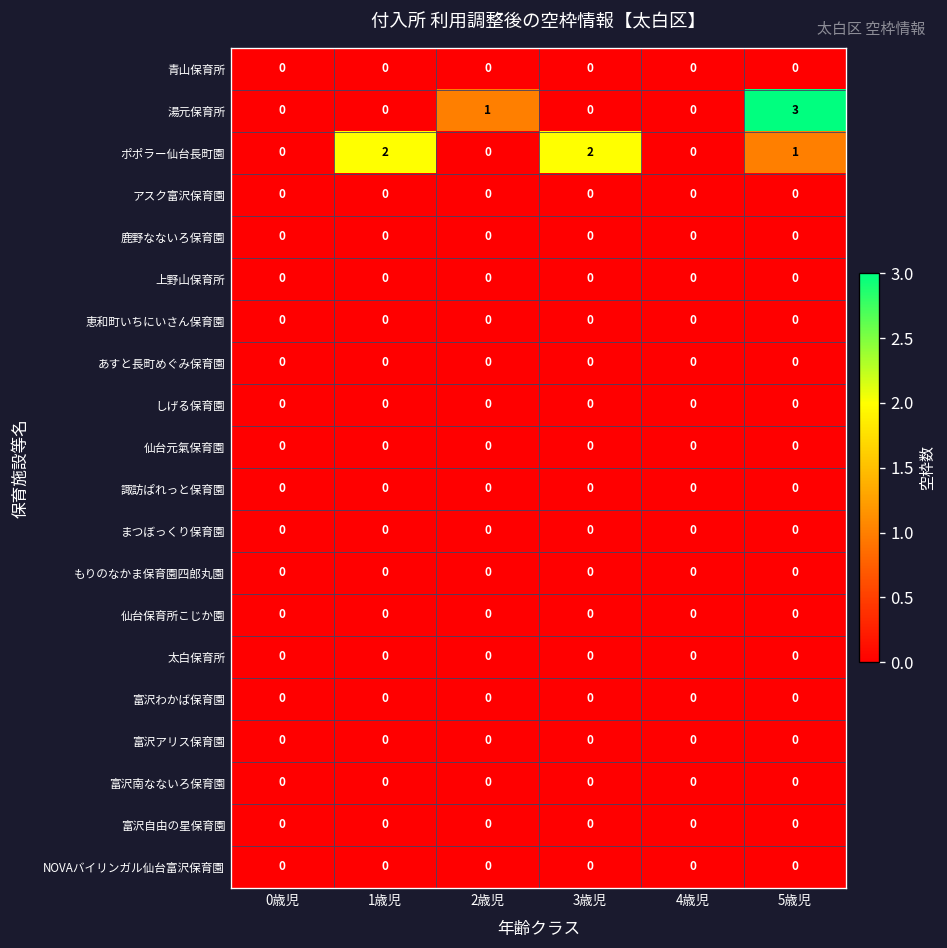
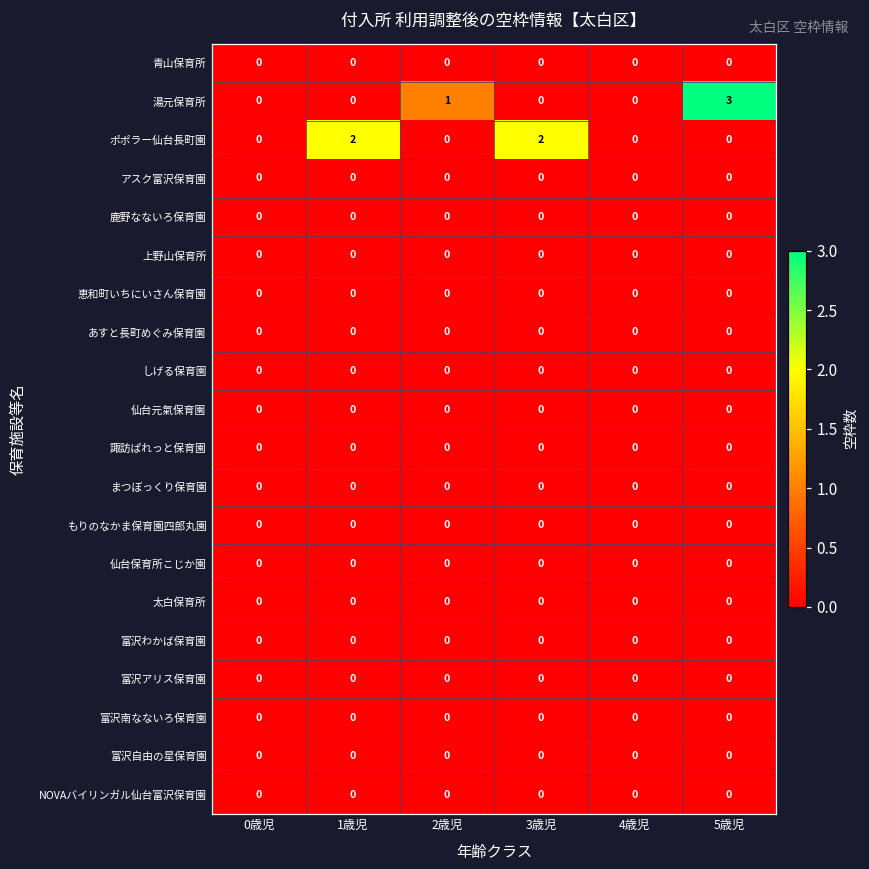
ポポラー仙台長町園, 5歳児: 1 -> 0
